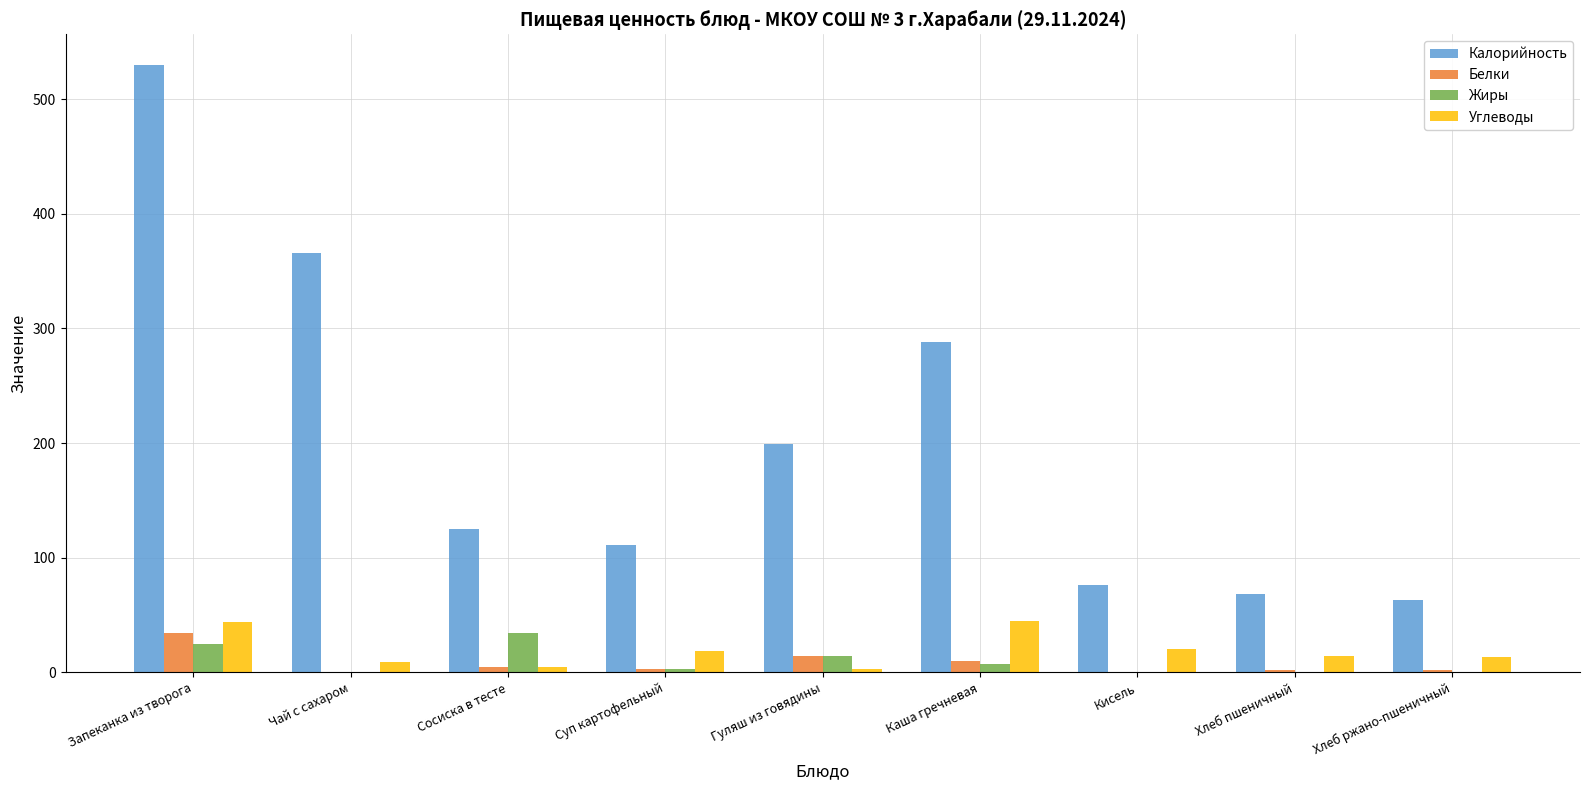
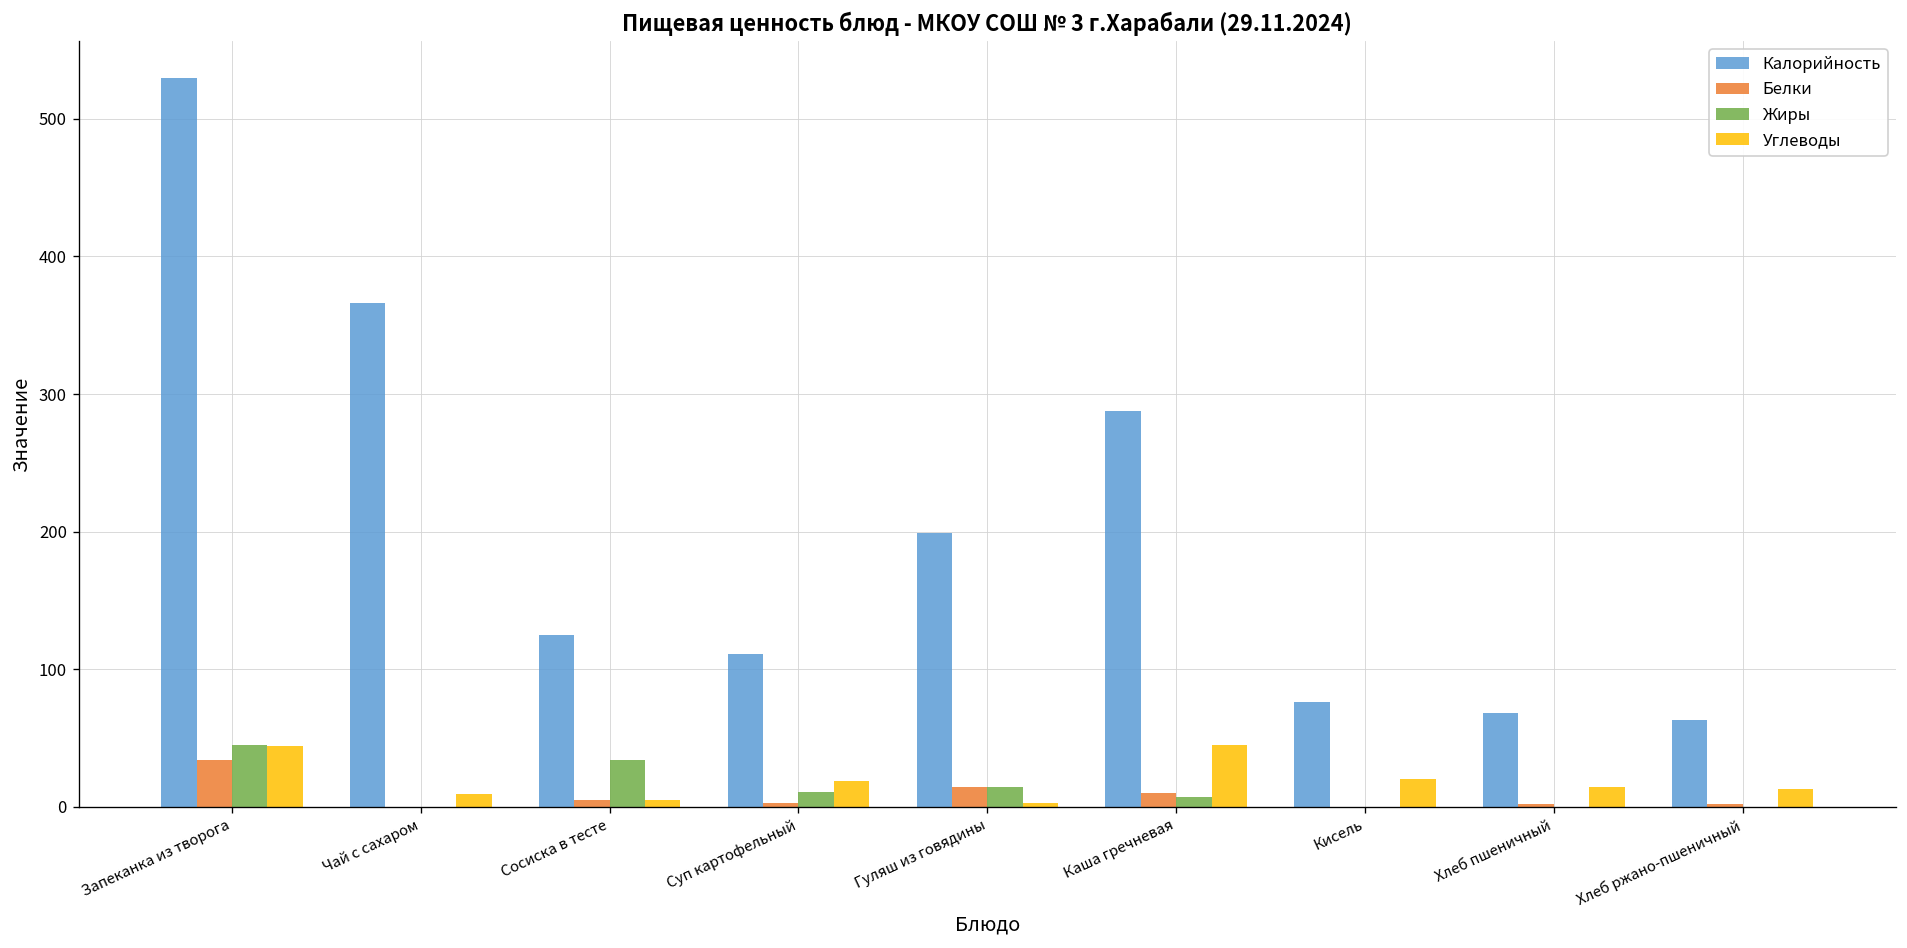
Жиры, Запеканка из творога: 25 -> 45
Жиры, Суп картофельный: 3 -> 11
